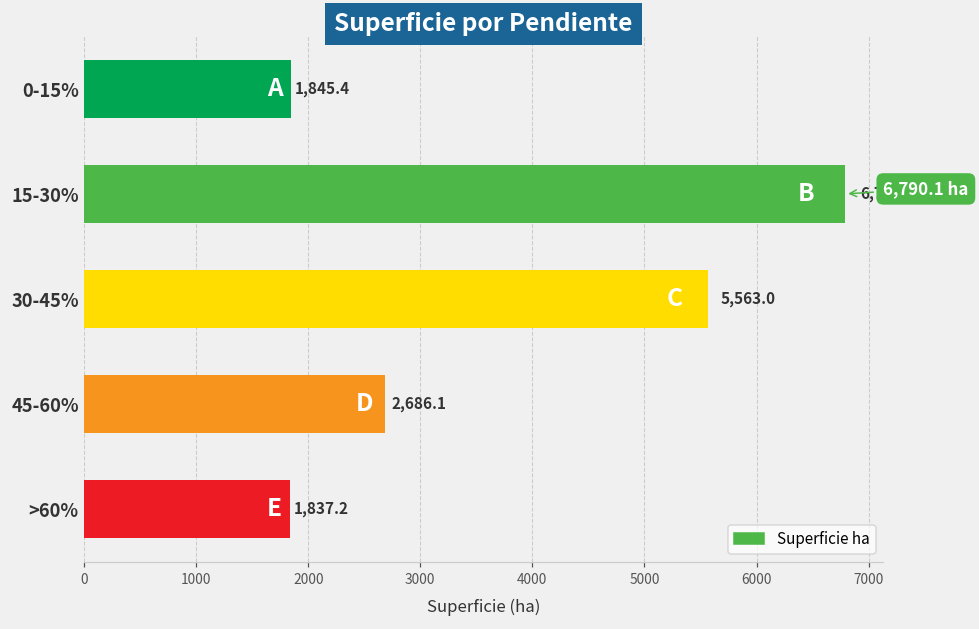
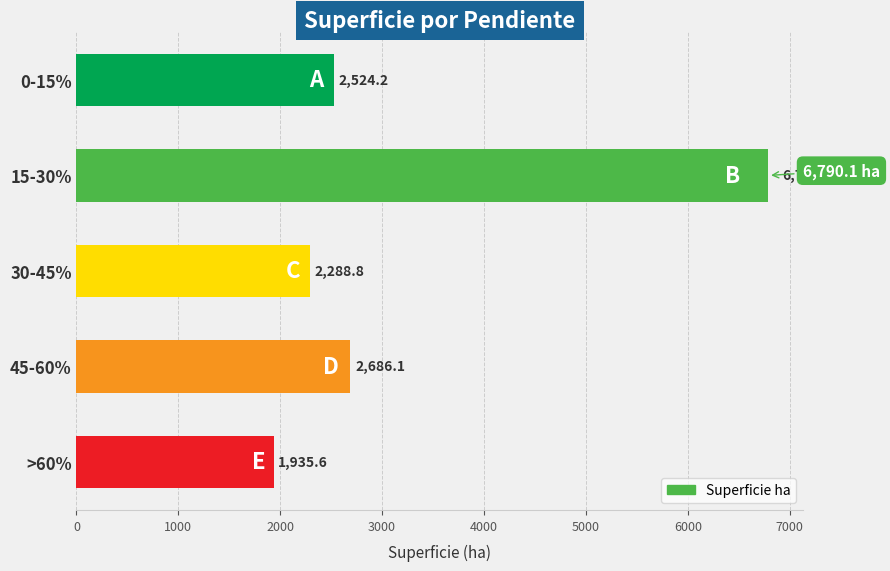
0-15%: 1,845.4 -> 2,524.2
30-45%: 5,563.0 -> 2,288.8
>60%: 1,837.2 -> 1,935.6
